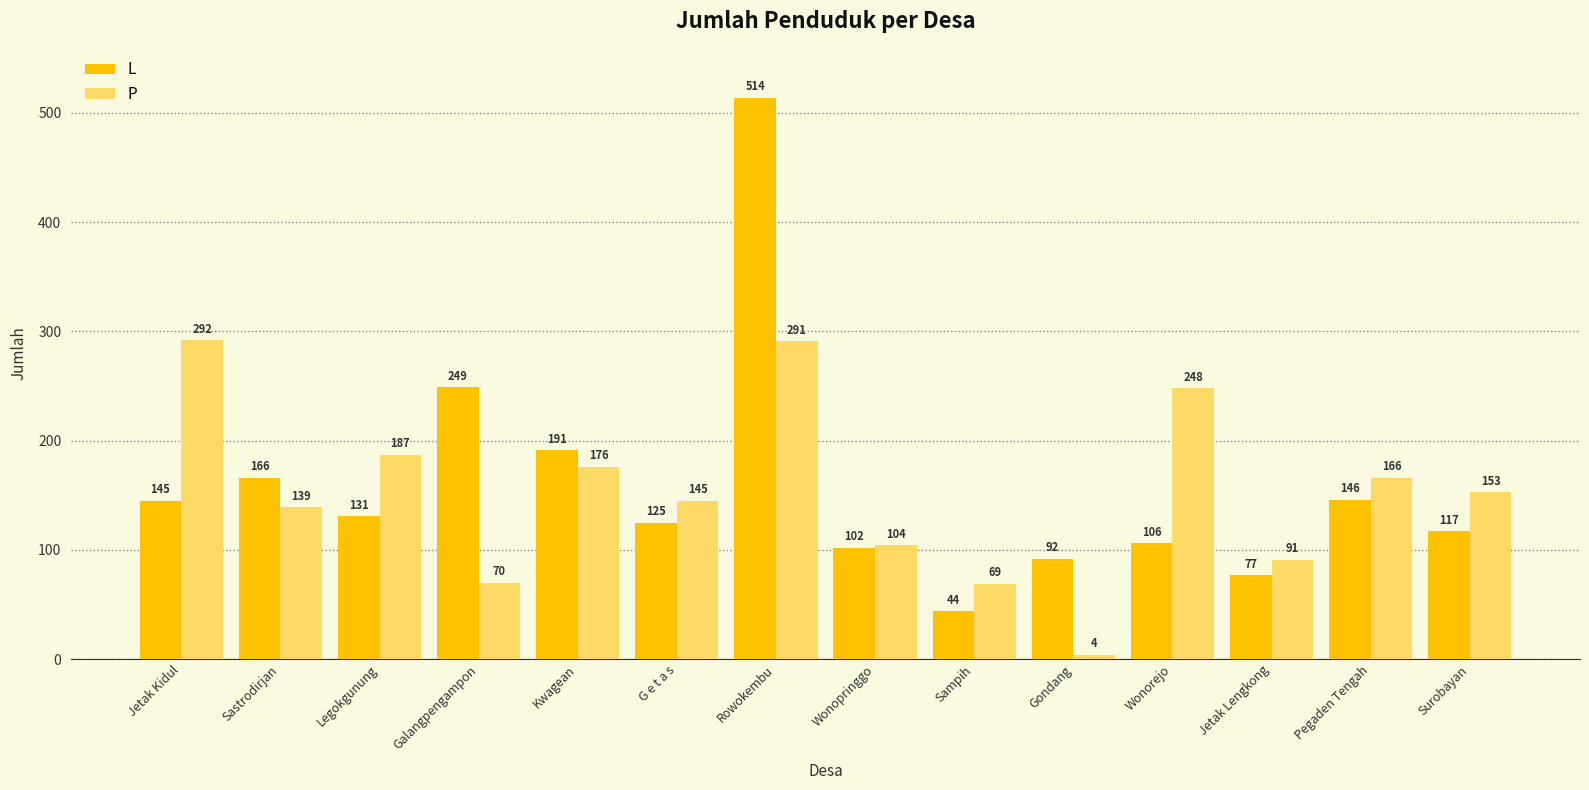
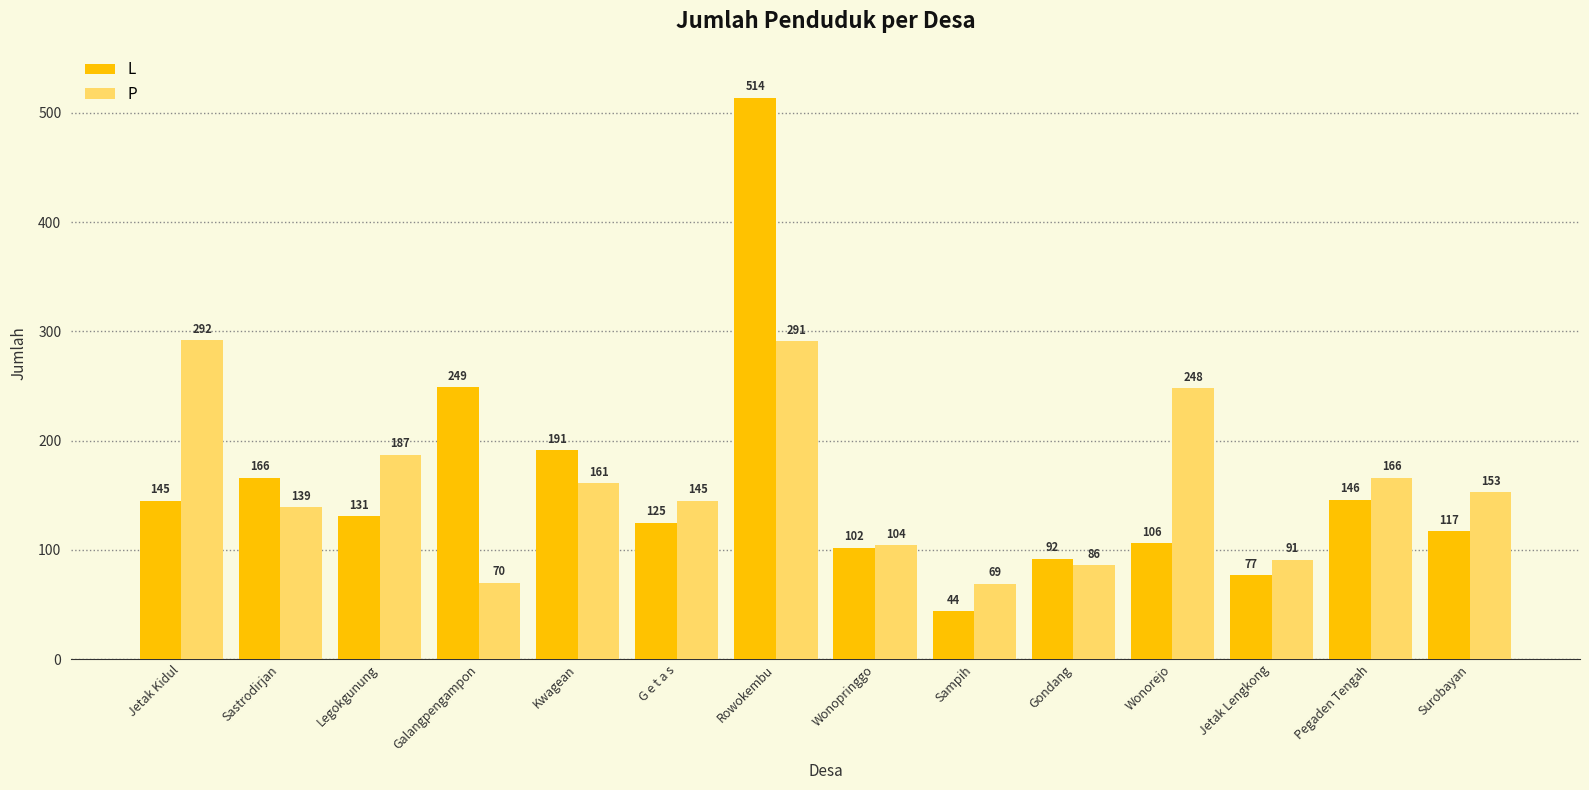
P, Kwagean: 176 -> 161
P, Gondang: 4 -> 86
